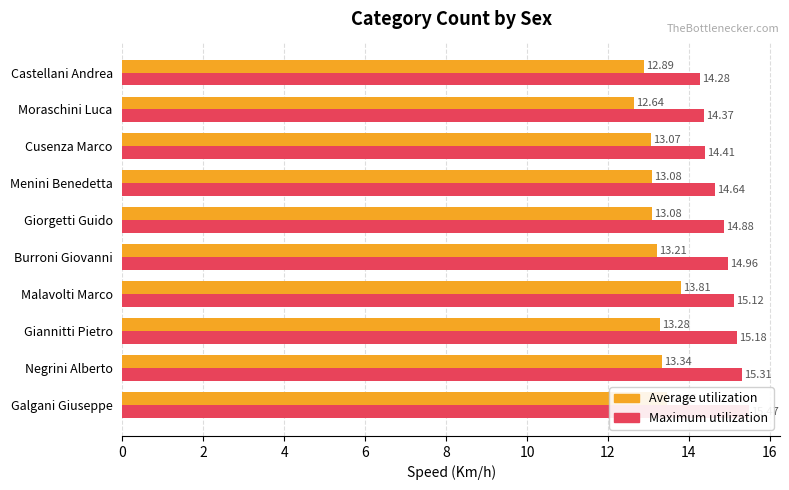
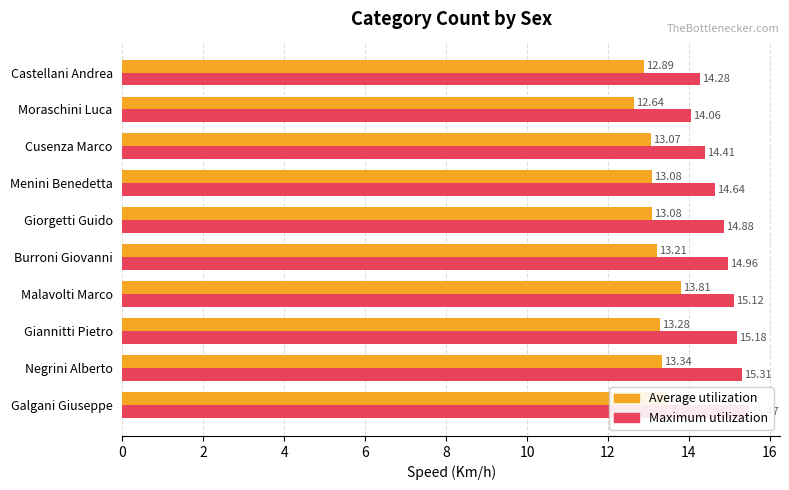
Maximum utilization, Moraschini Luca: 14.37 -> 14.06
